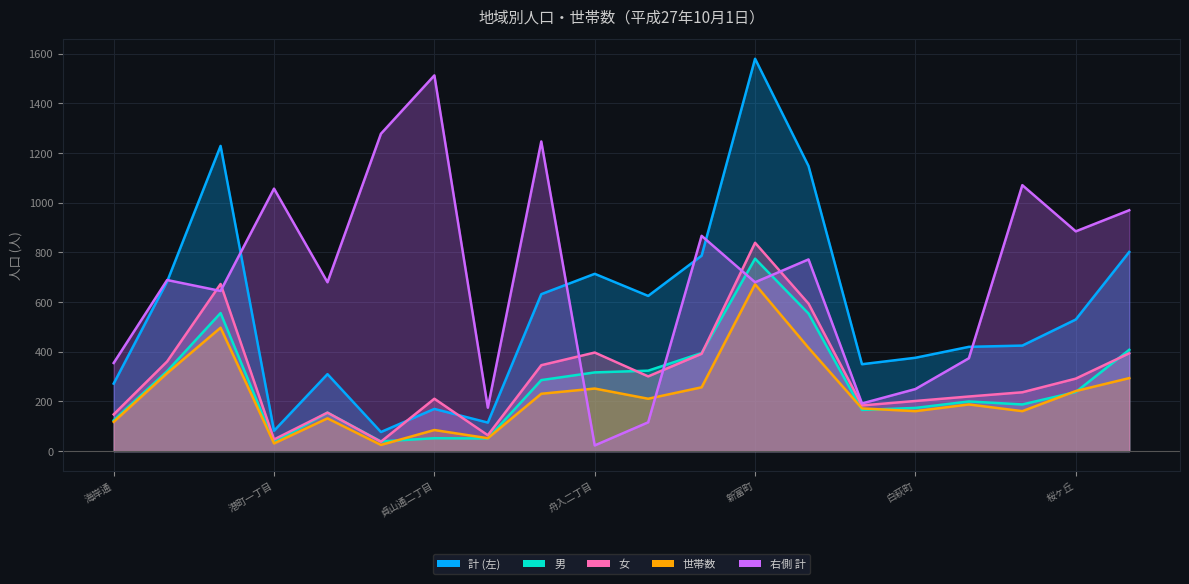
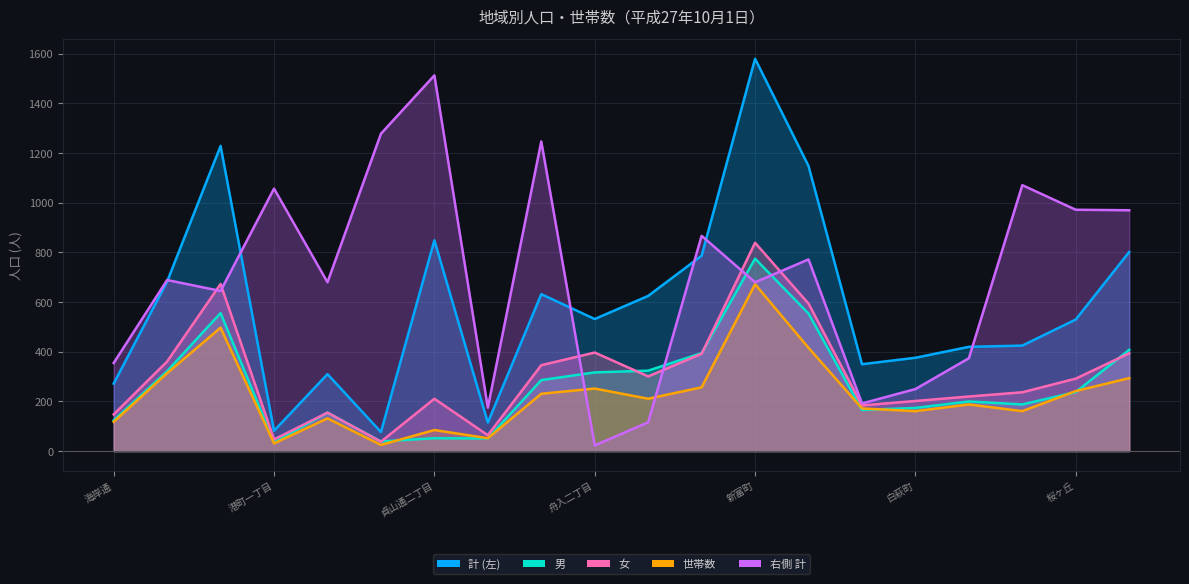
計 (左), 貞山通二丁目: 170 -> 850
計 (左), 舟入二丁目: 710 -> 530
右側 計, 桜ヶ丘: 890 -> 970
